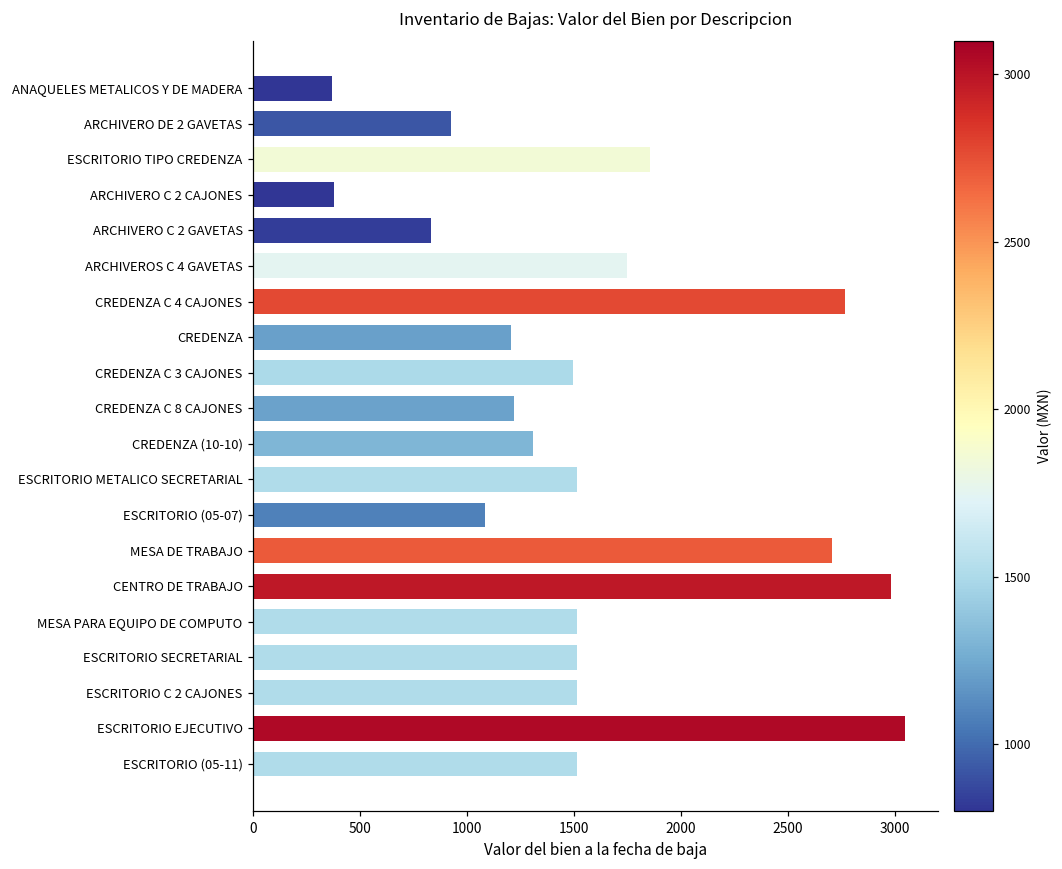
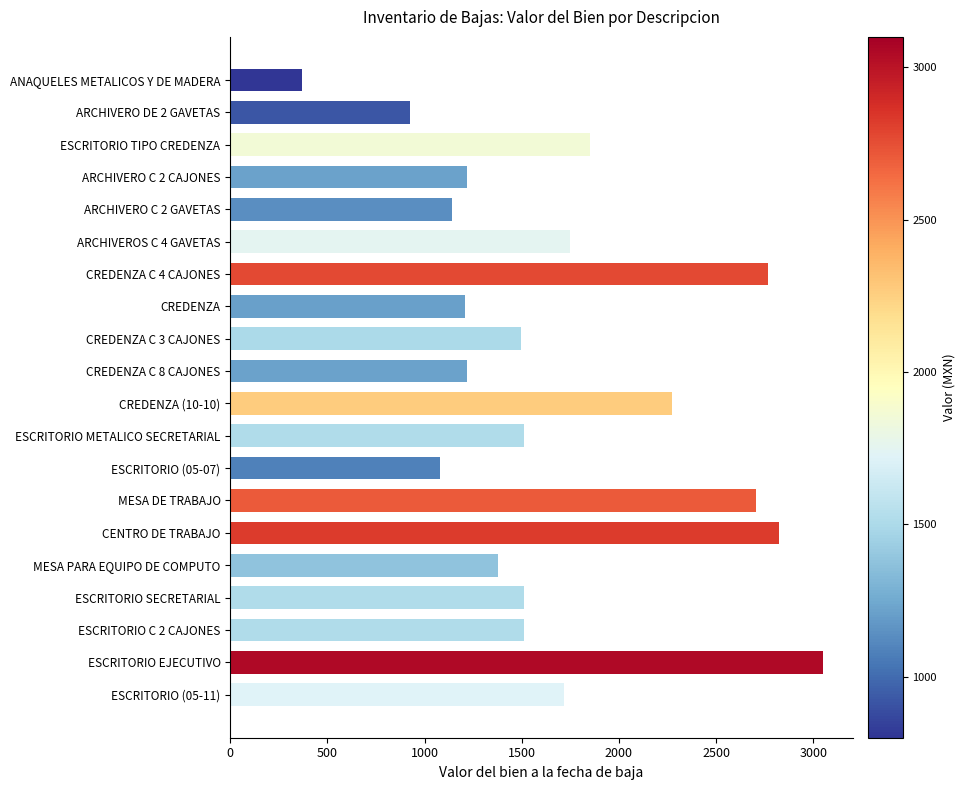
ARCHIVERO C 2 CAJONES: 380 -> 1220
ARCHIVERO C 2 GAVETAS: 830 -> 1140
CREDENZA (10-10): 1310 -> 2270
CENTRO DE TRABAJO: 2980 -> 2830
MESA PARA EQUIPO DE COMPUTO: 1510 -> 1380
ESCRITORIO (05-11): 1510 -> 1720
